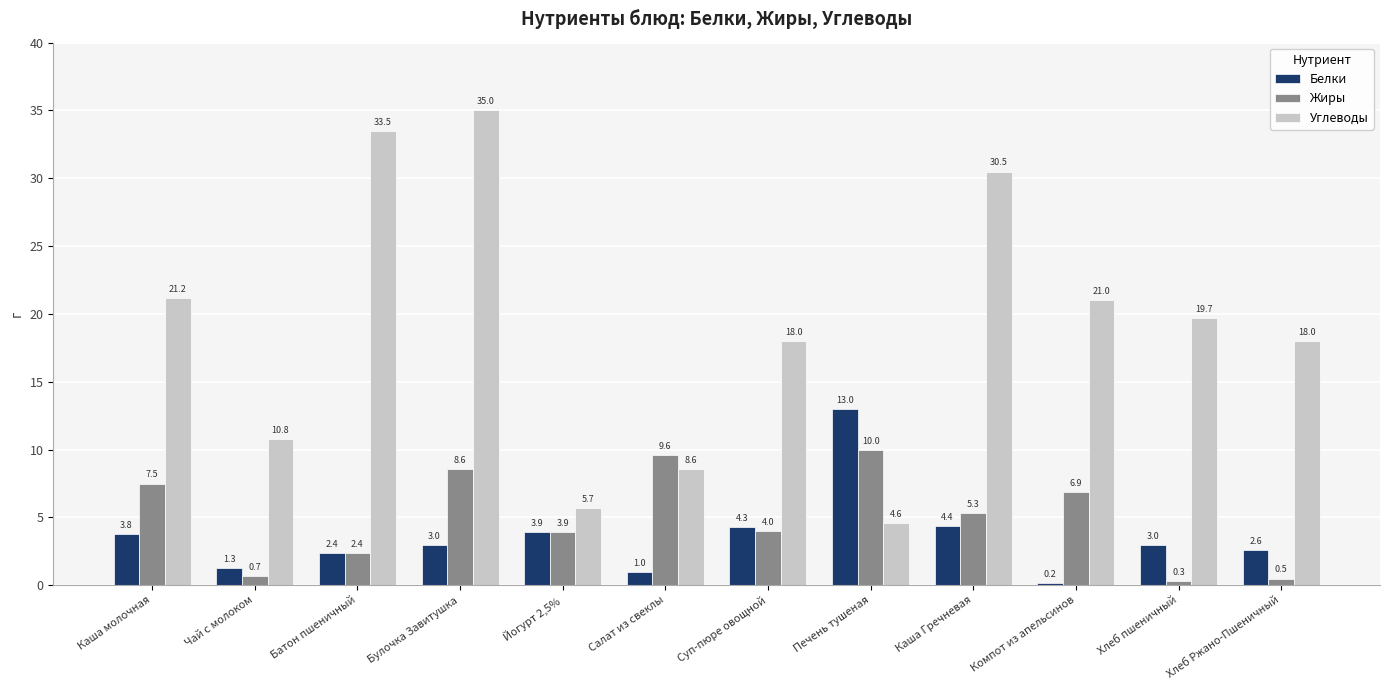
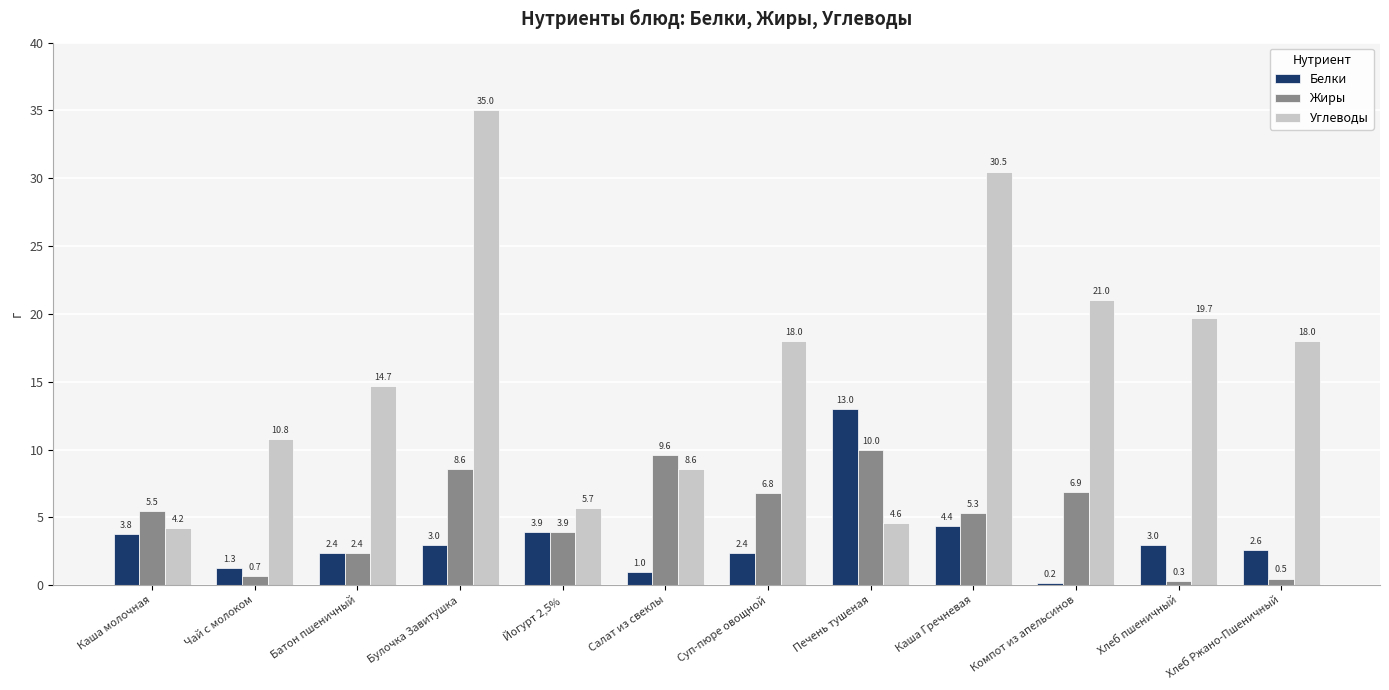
Жиры, Каша молочная: 7.5 -> 5.5
Углеводы, Каша молочная: 21.2 -> 4.2
Углеводы, Батон пшеничный: 33.5 -> 14.7
Белки, Суп-пюре овощной: 4.3 -> 2.4
Жиры, Суп-пюре овощной: 4.0 -> 6.8
